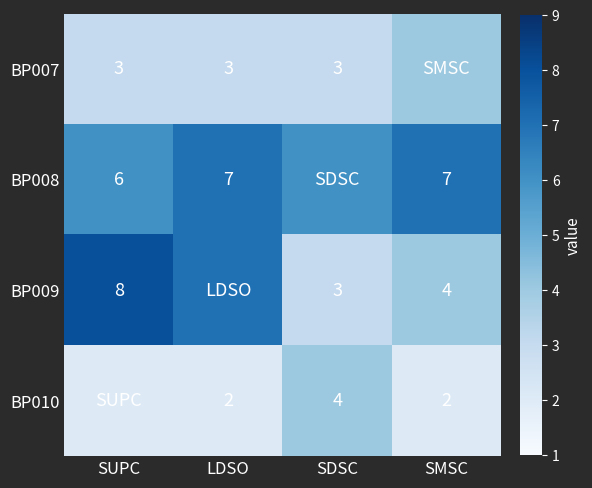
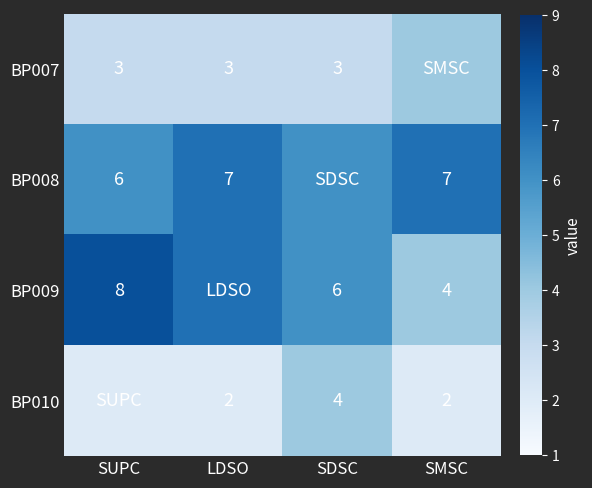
BP009, SDSC: 3 -> 6
